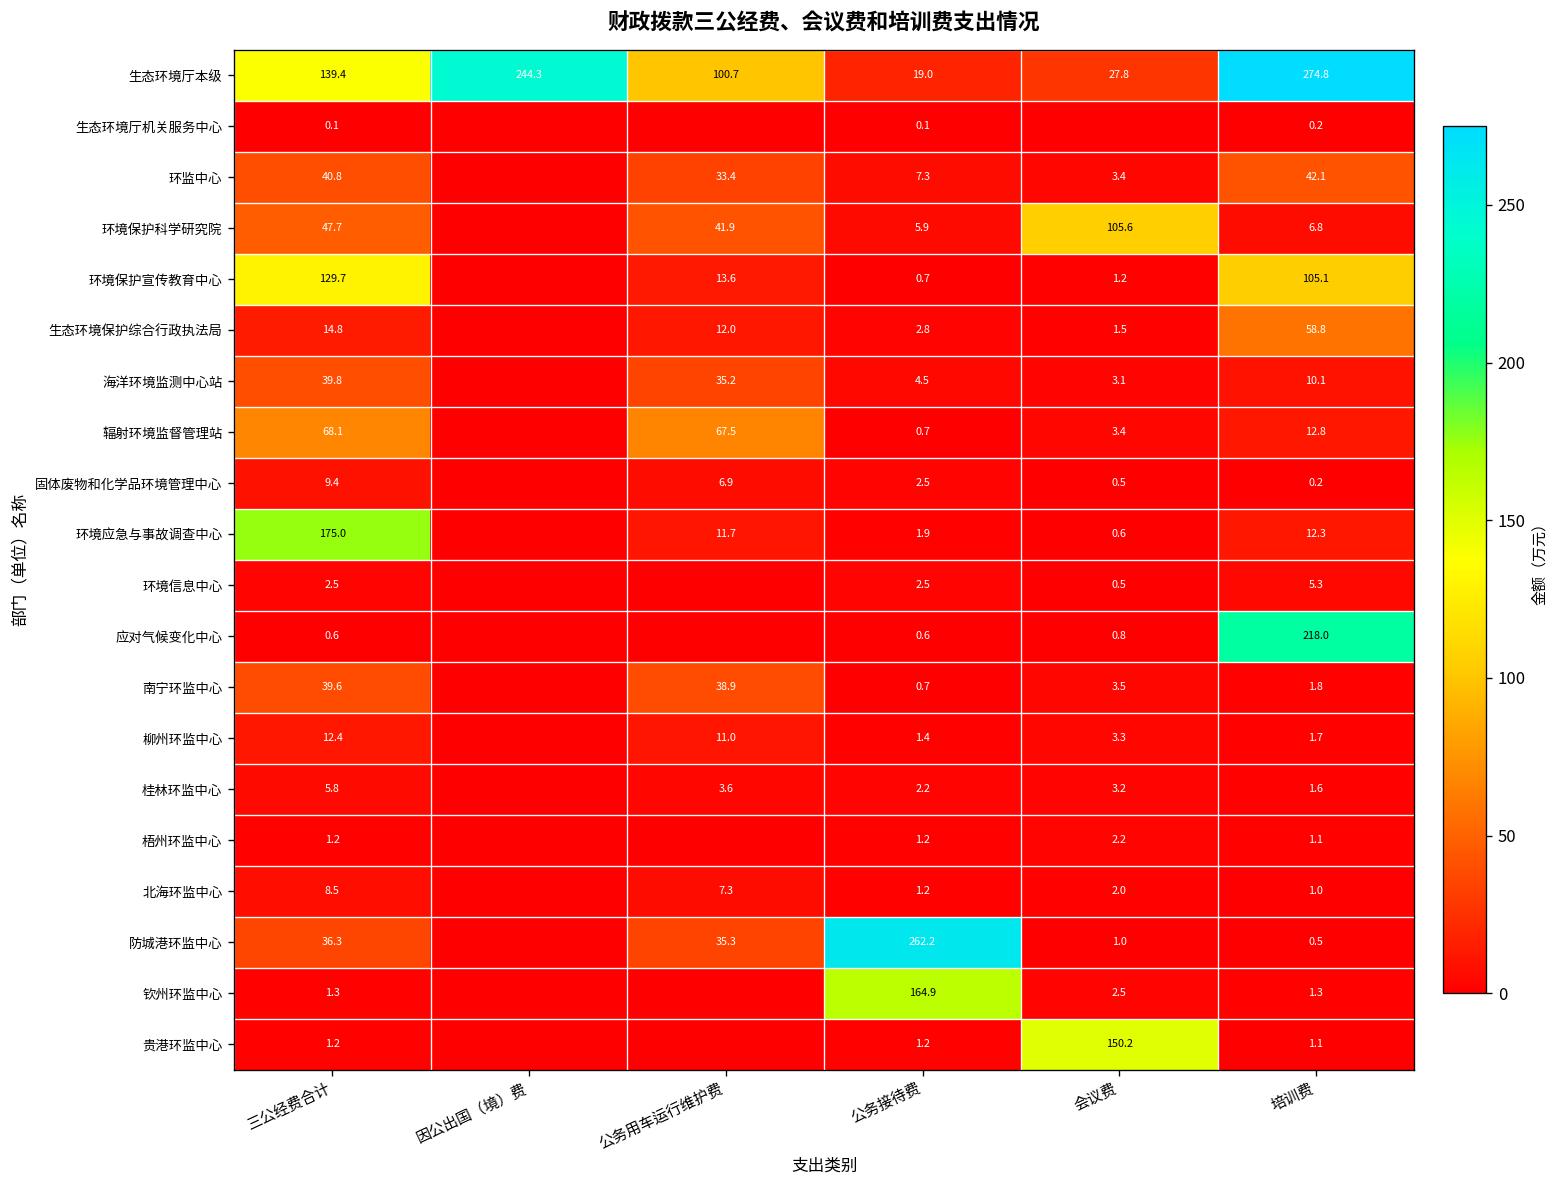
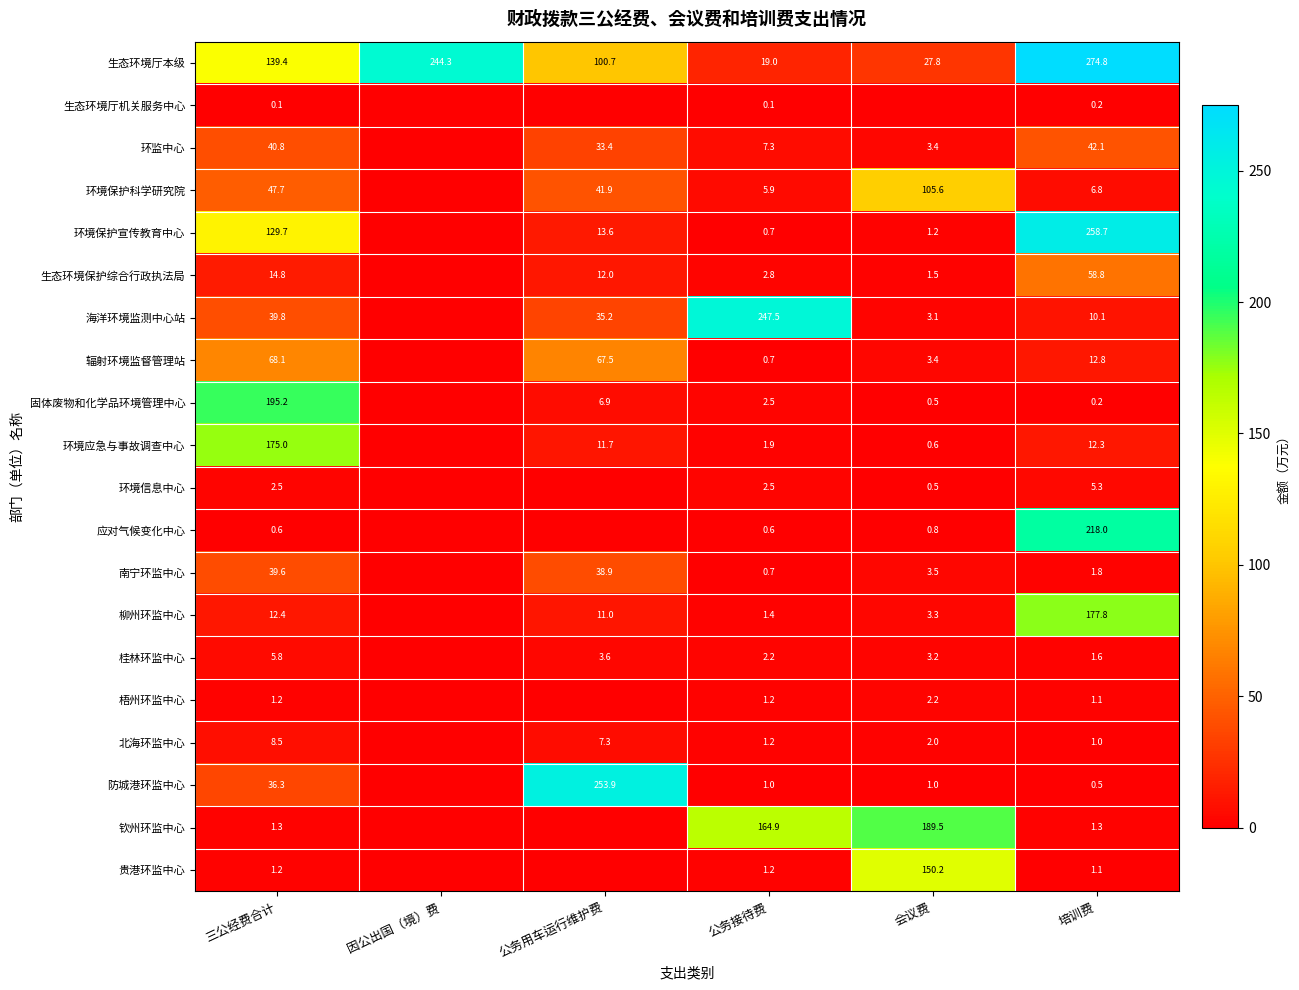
环境保护宣传教育中心, 培训费: 105.1 -> 258.7
海洋环境监测中心站, 公务接待费: 4.5 -> 247.5
固体废物和化学品环境管理中心, 三公经费合计: 9.4 -> 195.2
柳州环监中心, 培训费: 1.7 -> 177.8
防城港环监中心, 公务用车运行维护费: 35.3 -> 253.9
防城港环监中心, 公务接待费: 262.2 -> 1.0
钦州环监中心, 会议费: 2.5 -> 189.5
